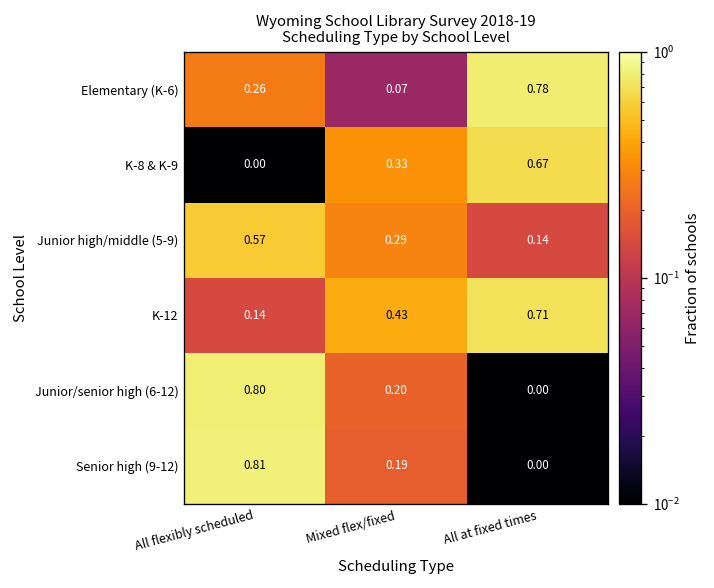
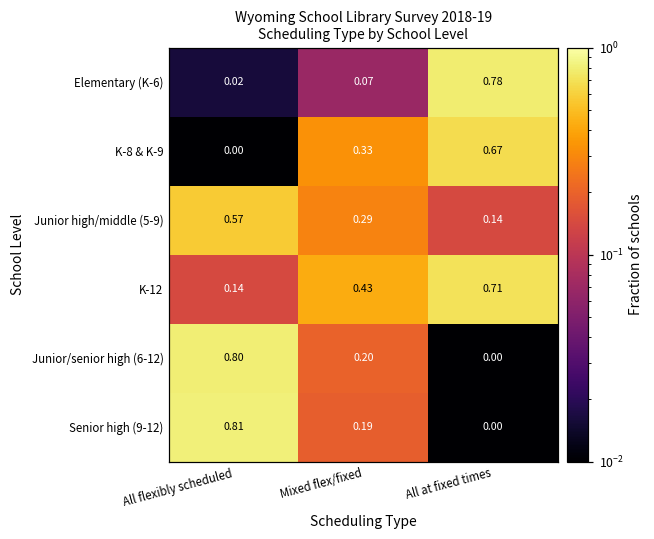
Elementary (K-6), All flexibly scheduled: 0.26 -> 0.02
